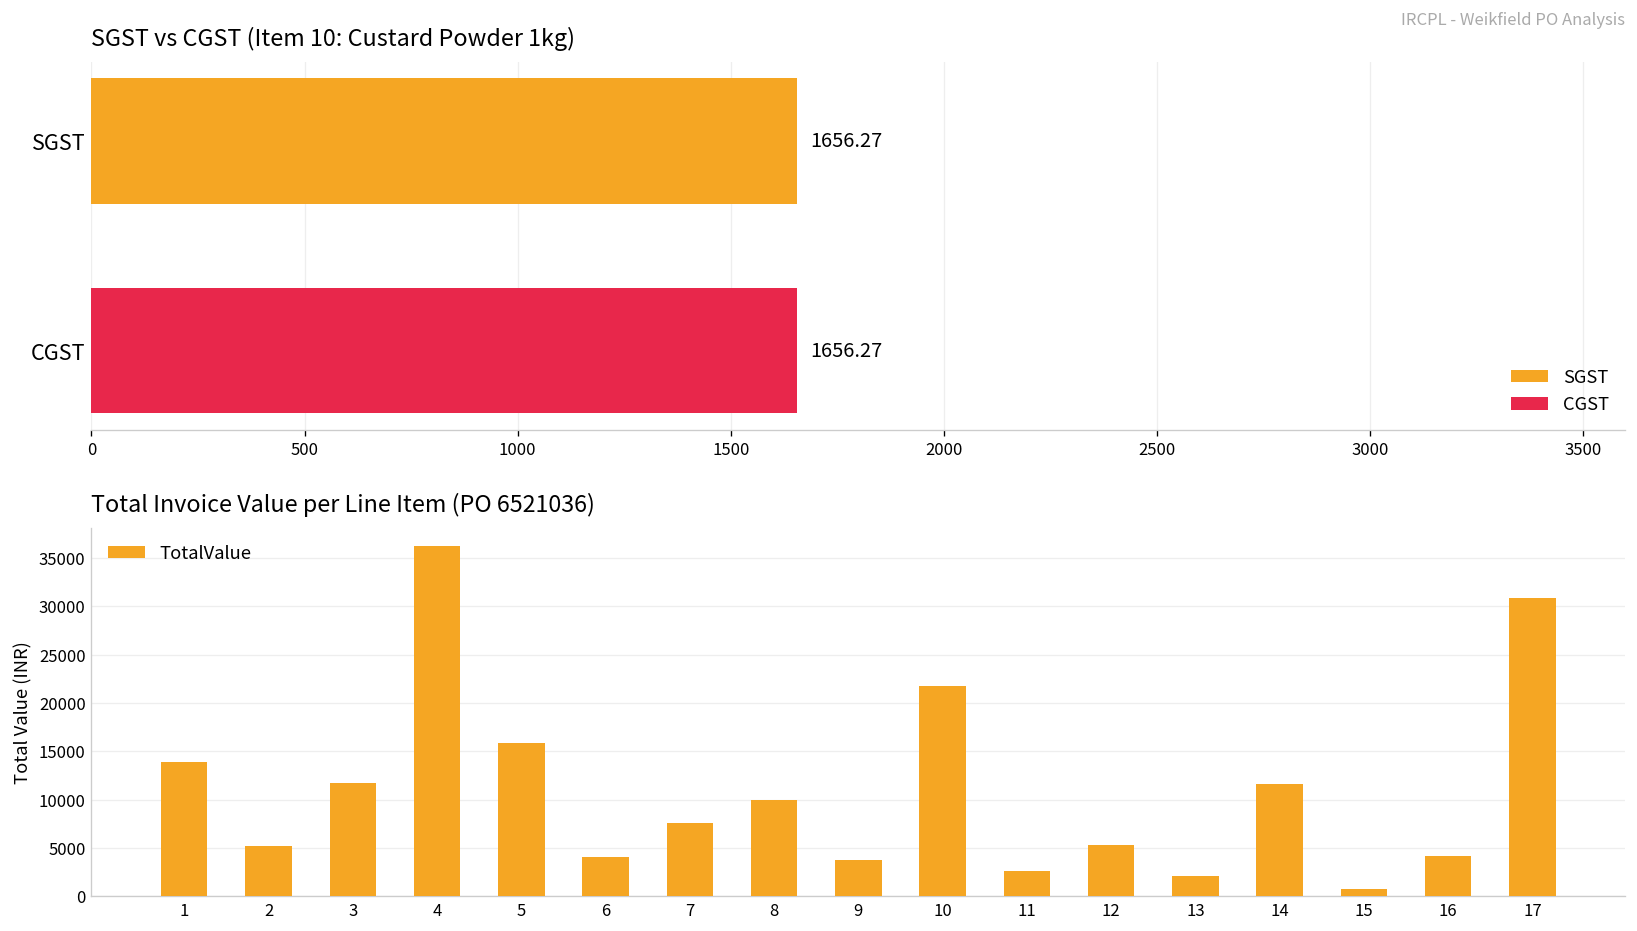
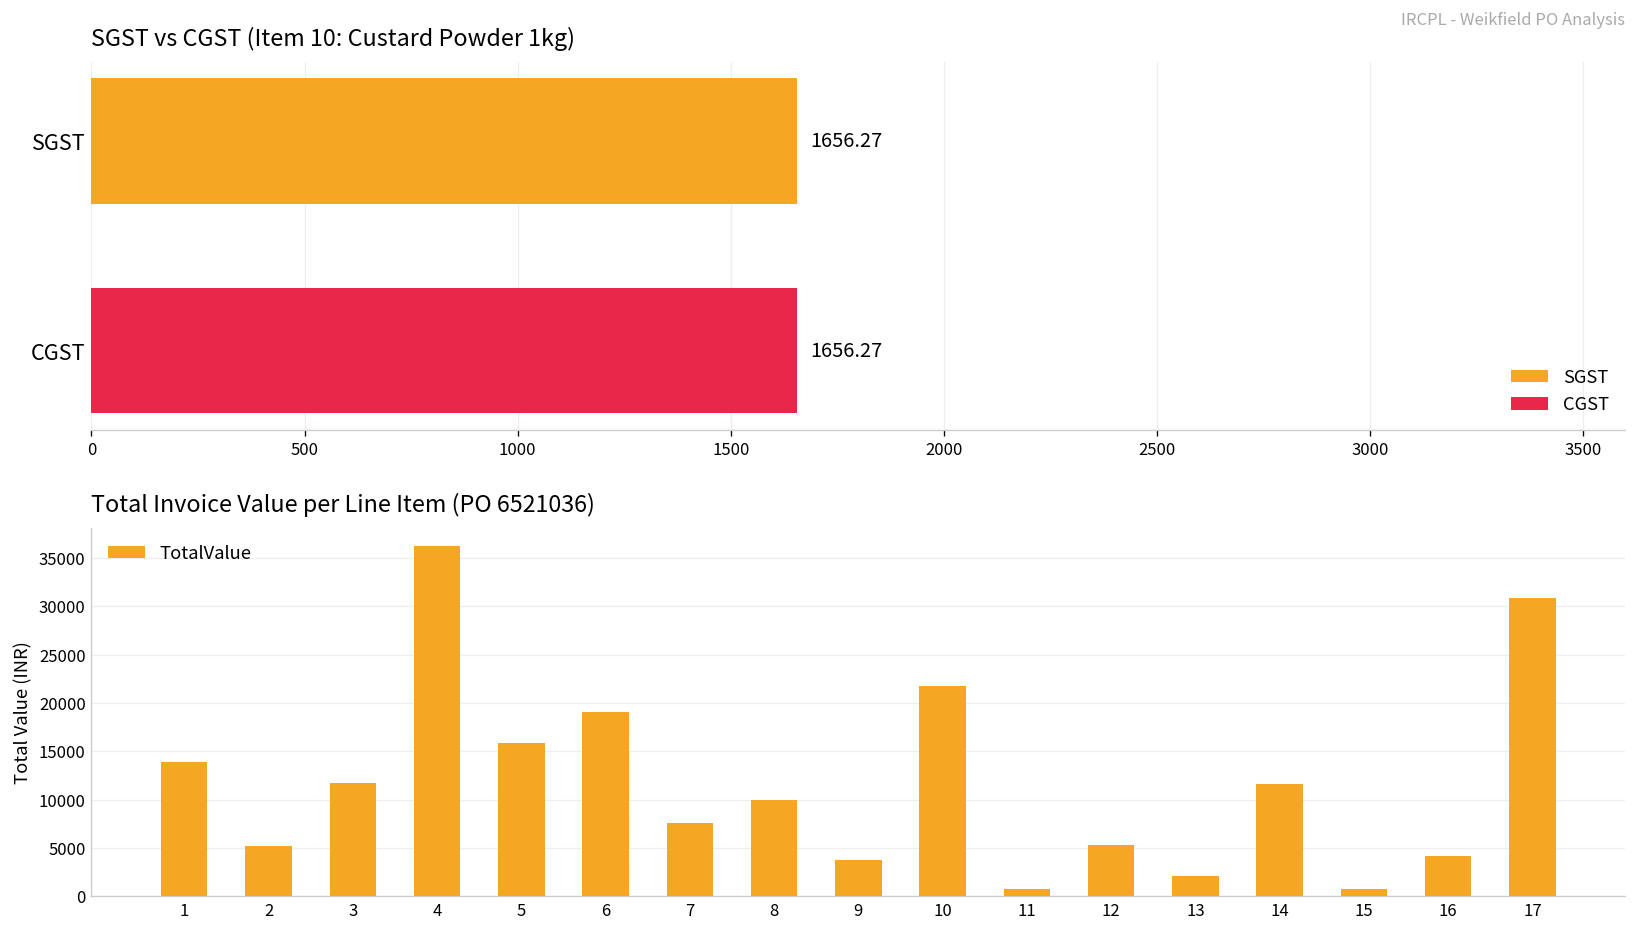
Total Invoice Value per Line Item (PO 6521036), 6: 4000 -> 19000
Total Invoice Value per Line Item (PO 6521036), 11: 3000 -> 1000
